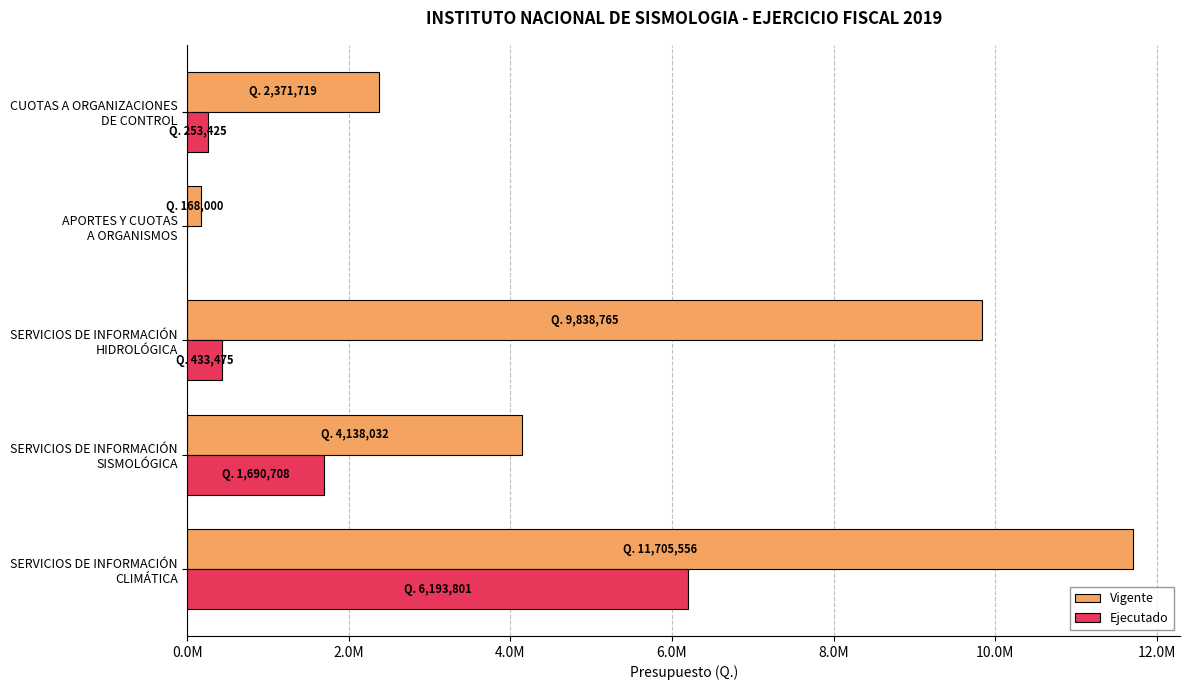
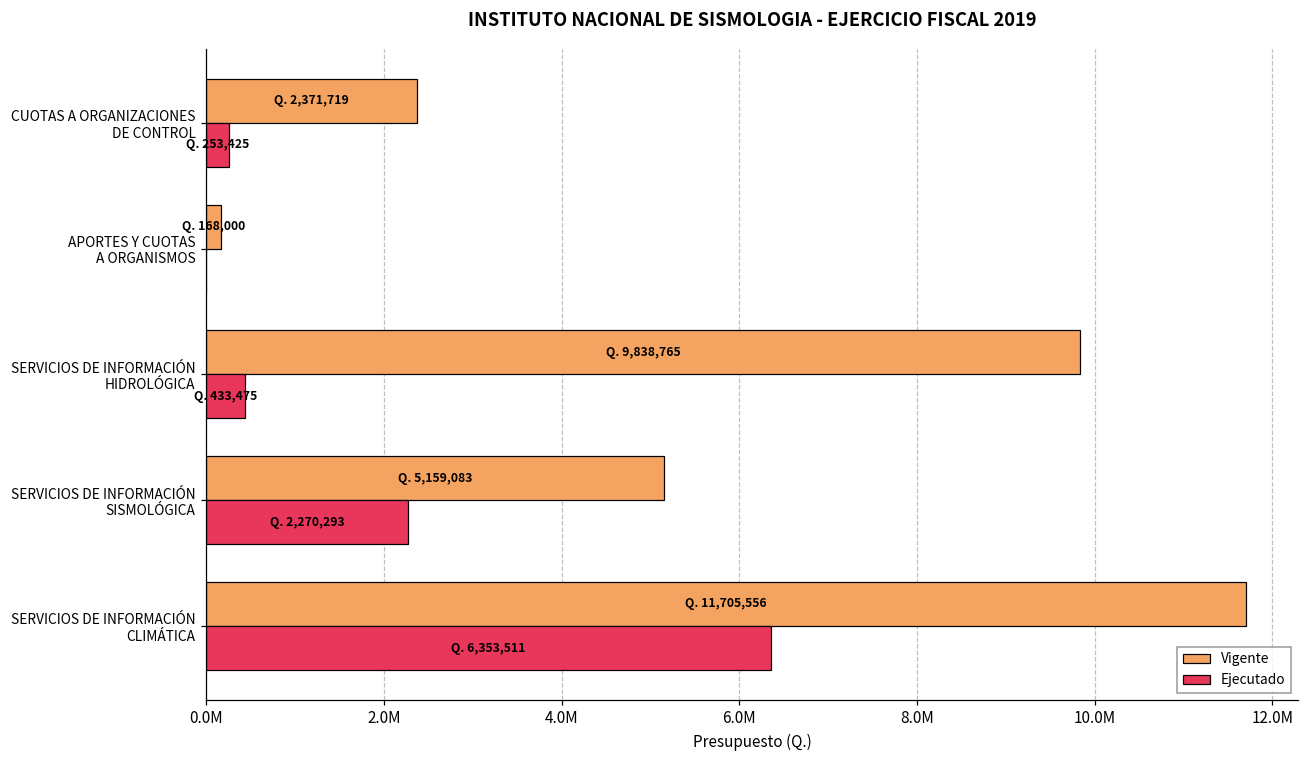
Vigente, SERVICIOS DE INFORMACIÓN SISMOLÓGICA: 4,138,032 -> 5,159,083
Ejecutado, SERVICIOS DE INFORMACIÓN SISMOLÓGICA: 1,690,708 -> 2,270,293
Ejecutado, SERVICIOS DE INFORMACIÓN CLIMÁTICA: 6,193,801 -> 6,353,511
